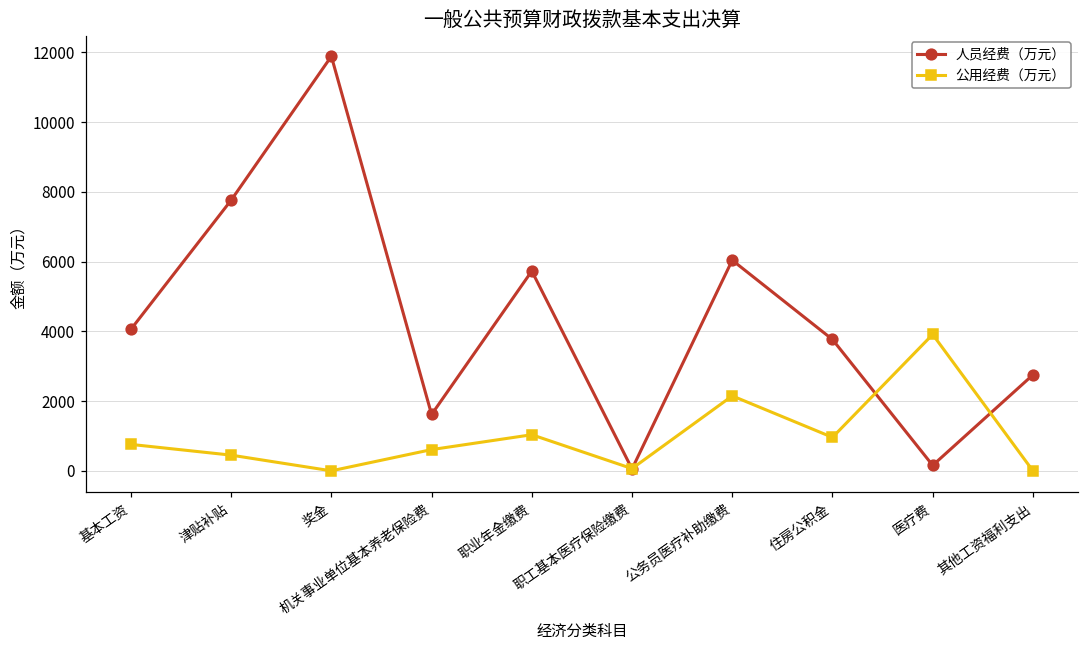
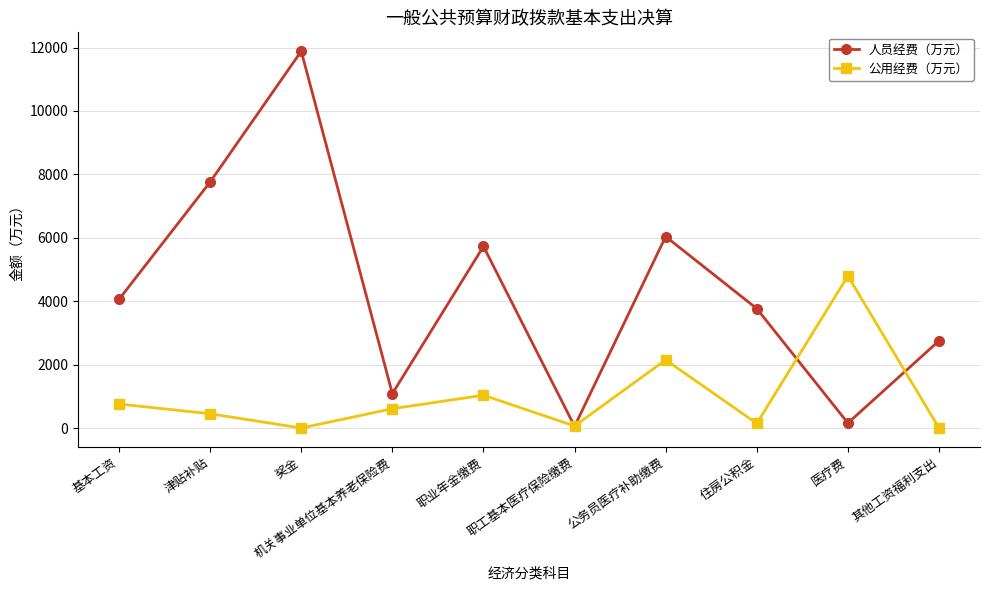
人员经费（万元）, 机关事业单位基本养老保险费: 1600 -> 1100
公用经费（万元）, 住房公积金: 1000 -> 100
公用经费（万元）, 医疗费: 3900 -> 4800
